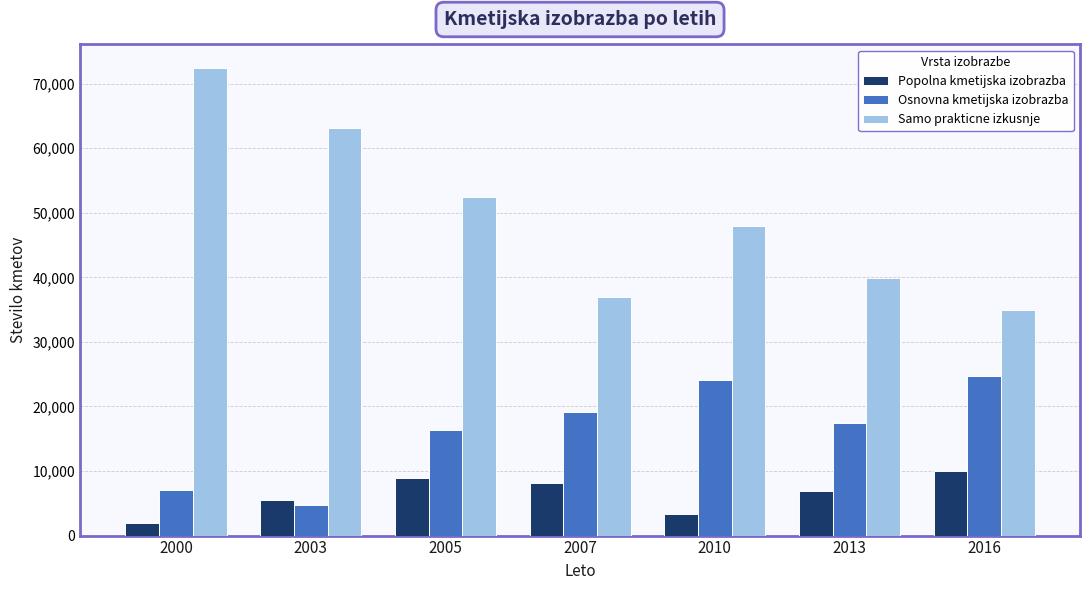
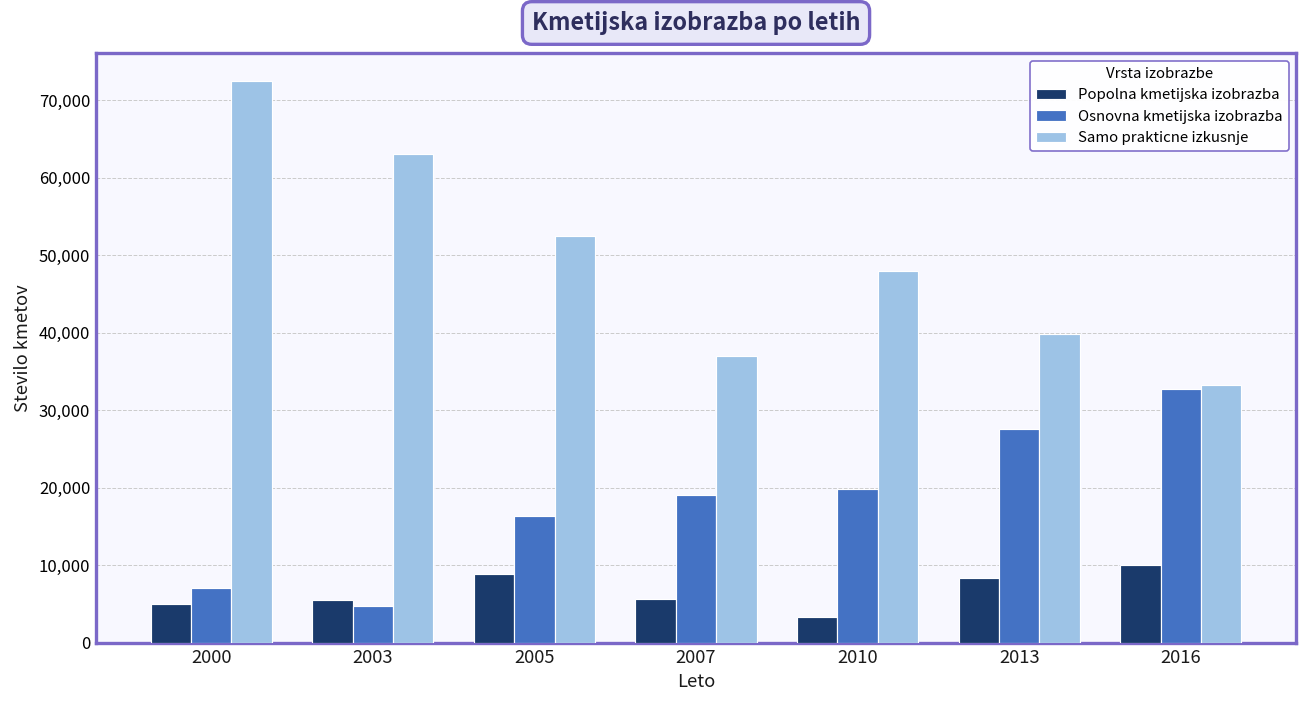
Popolna kmetijska izobrazba, 2000: 2,000 -> 5,000
Popolna kmetijska izobrazba, 2007: 8,000 -> 6,000
Osnovna kmetijska izobrazba, 2010: 24,000 -> 20,000
Popolna kmetijska izobrazba, 2013: 7,000 -> 8,000
Osnovna kmetijska izobrazba, 2013: 18,000 -> 28,000
Osnovna kmetijska izobrazba, 2016: 25,000 -> 33,000
Samo prakticne izkusnje, 2016: 35,000 -> 33,000
